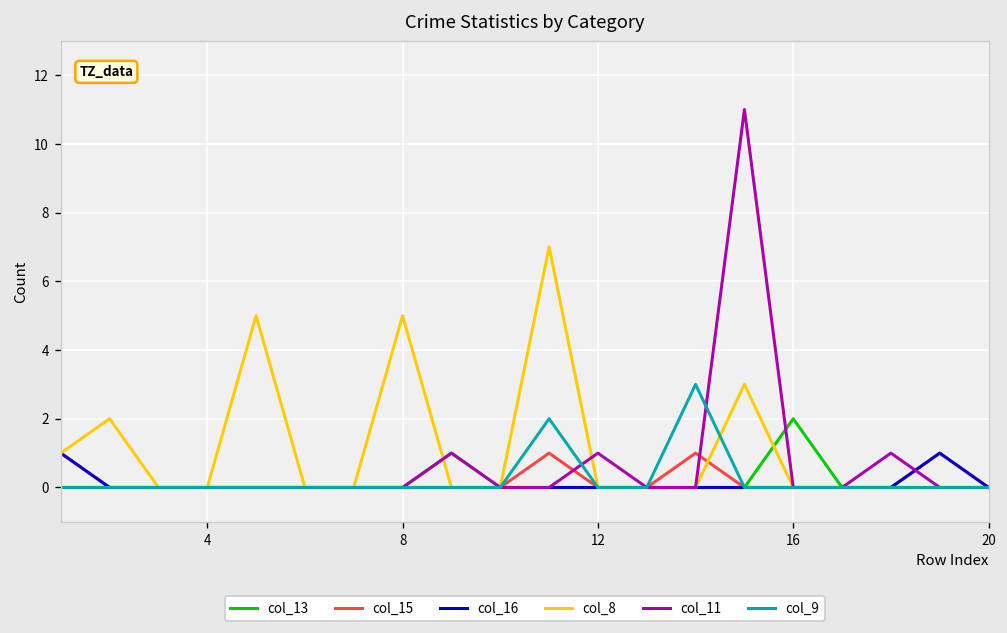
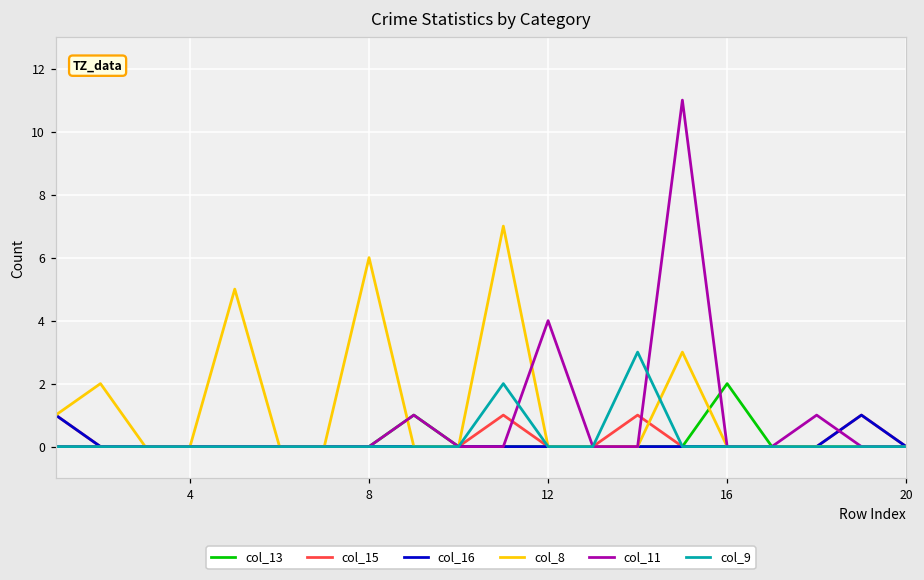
col_8, 8: 5 -> 6
col_11, 12: 1 -> 4
